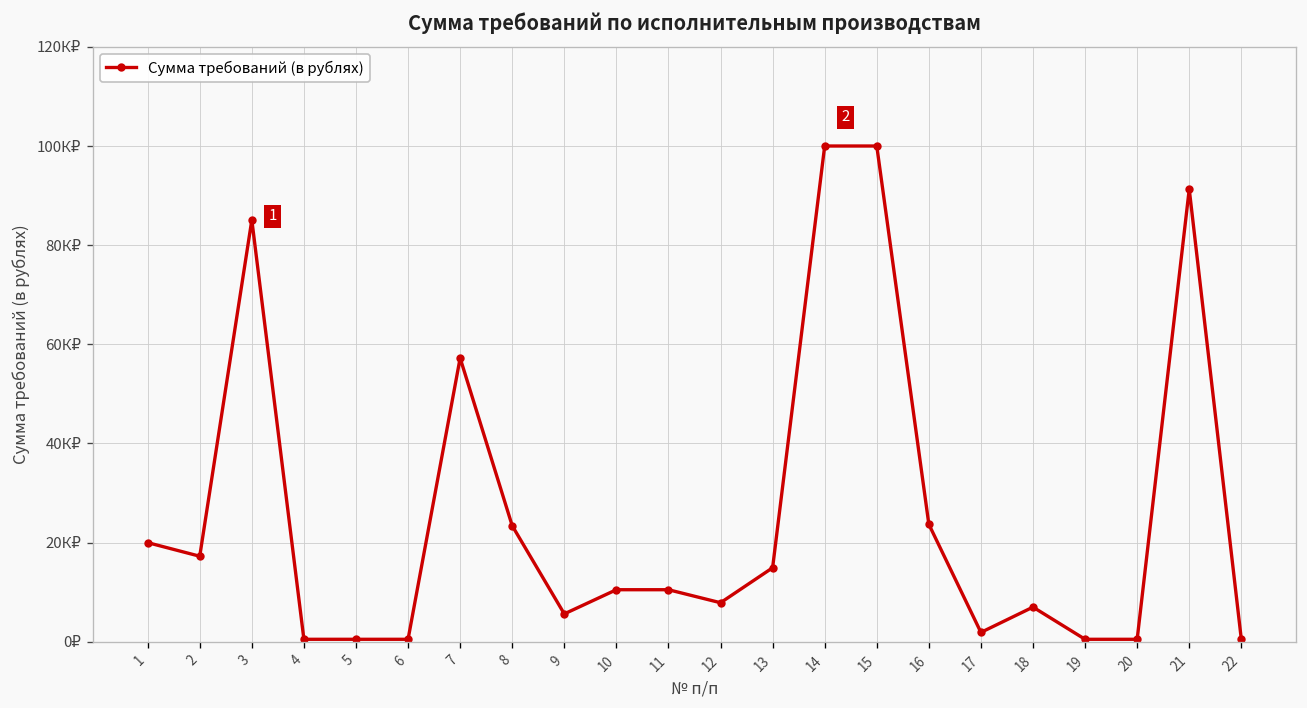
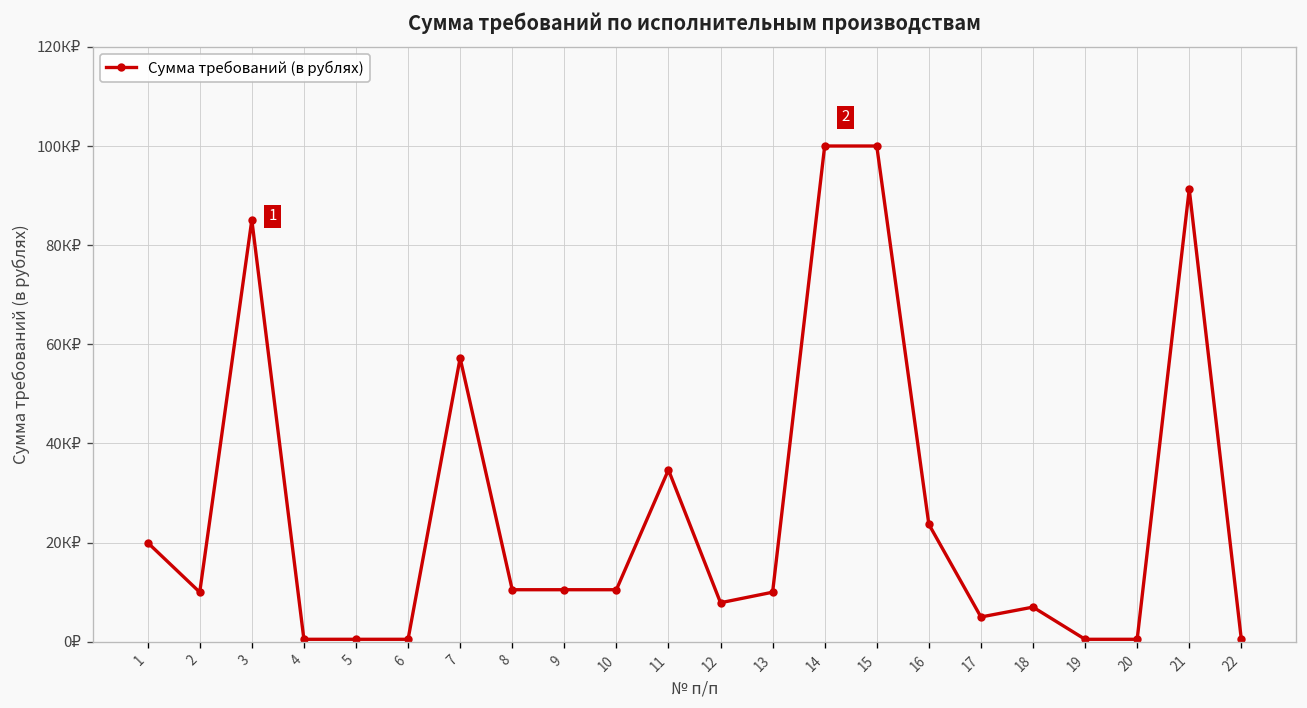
2: 17К₽ -> 10К₽
8: 23К₽ -> 11К₽
9: 6К₽ -> 11К₽
11: 11К₽ -> 35К₽
13: 15К₽ -> 10К₽
17: 2К₽ -> 5К₽
